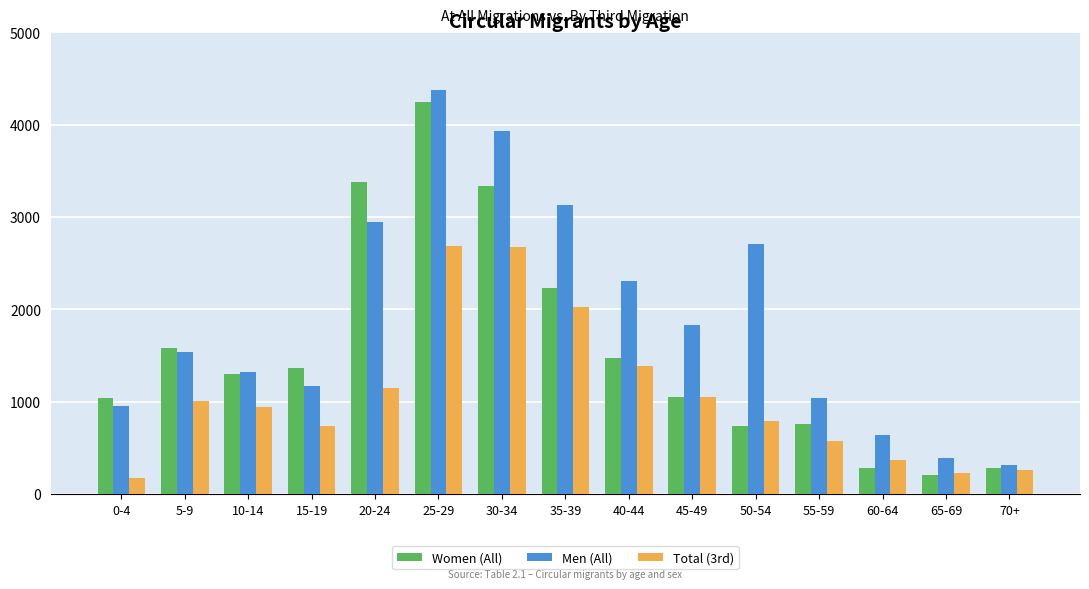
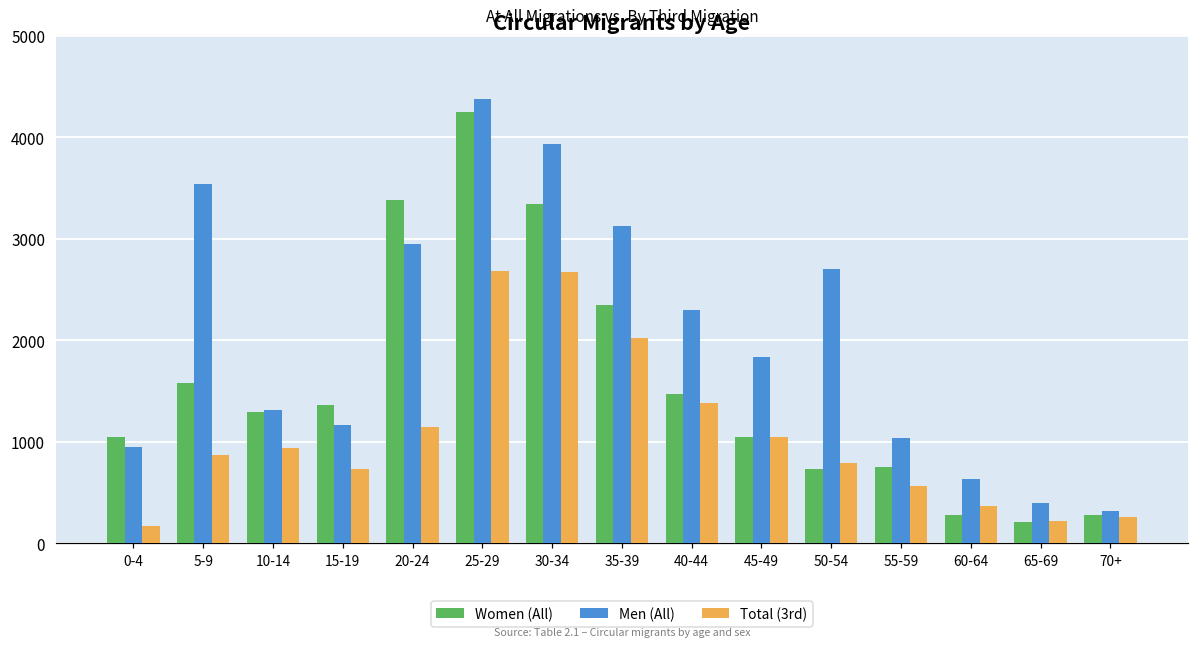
Men (All), 5-9: 1500 -> 3500
Total (3rd), 5-9: 1000 -> 900
Women (All), 35-39: 2200 -> 2300
